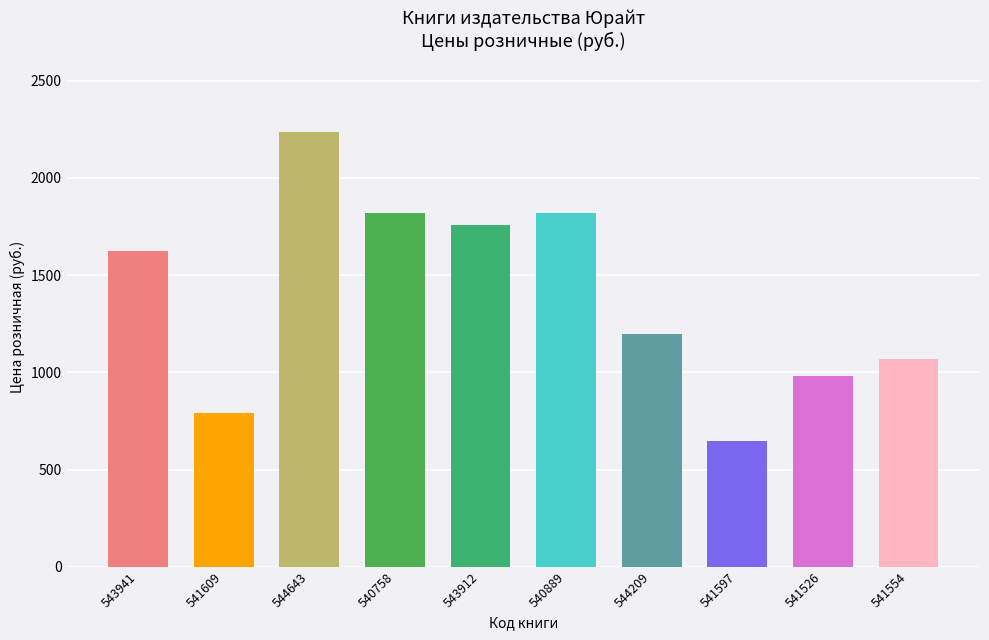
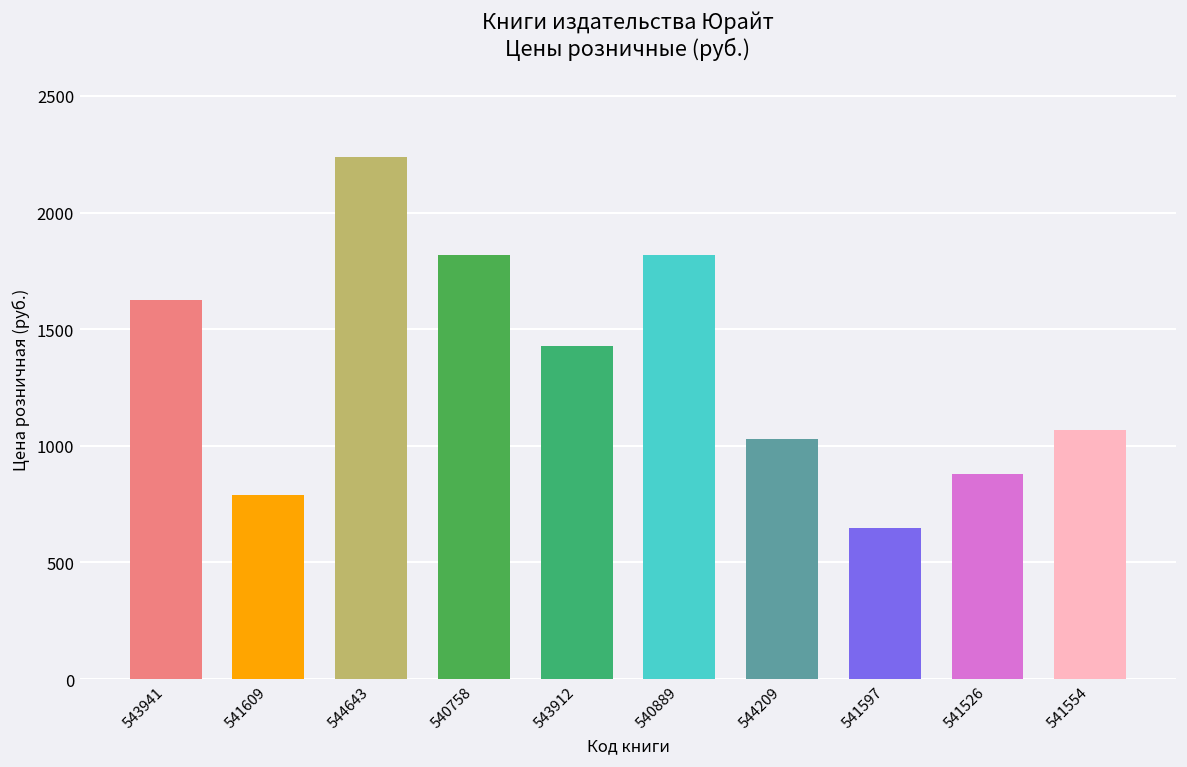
543912: 1760 -> 1430
544209: 1200 -> 1030
541526: 980 -> 880
